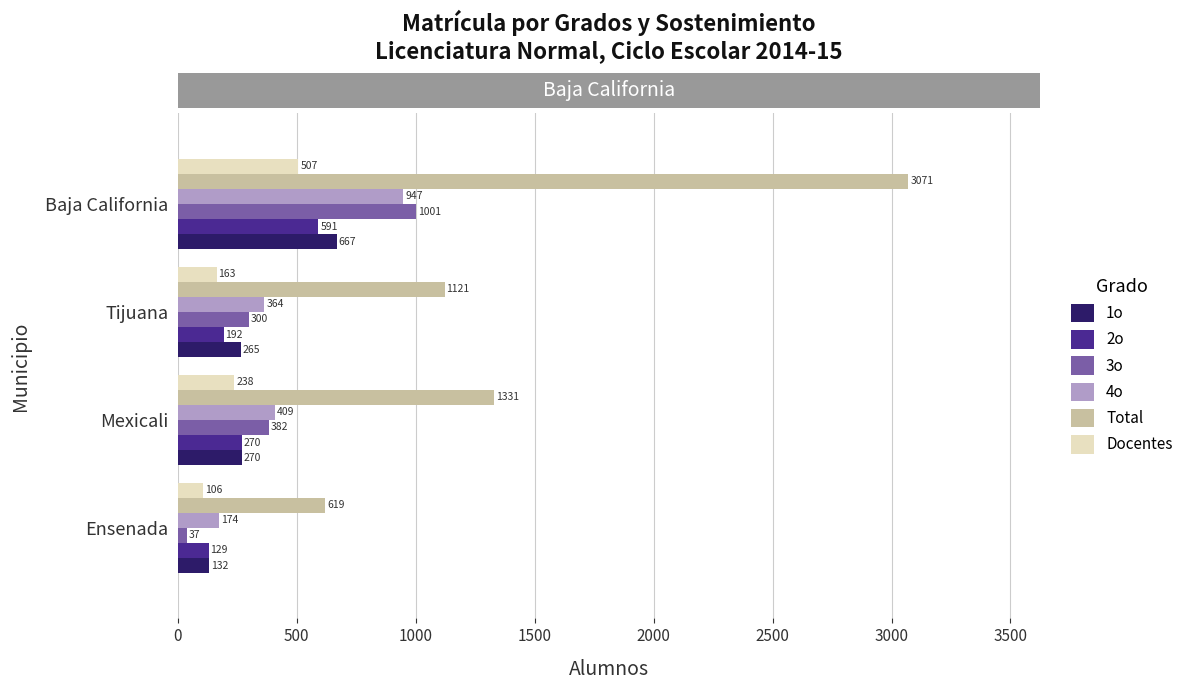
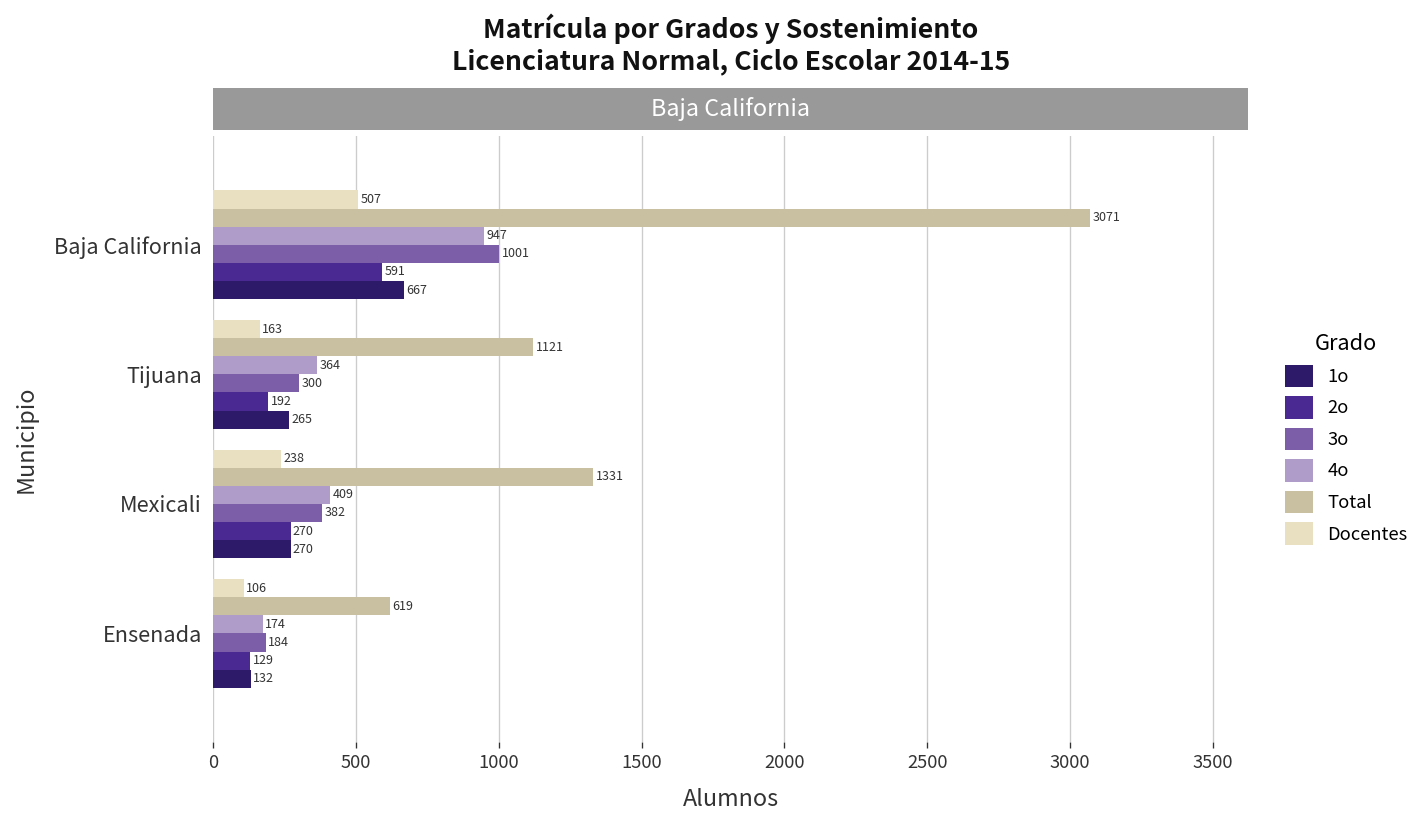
3o, Ensenada: 37 -> 184
